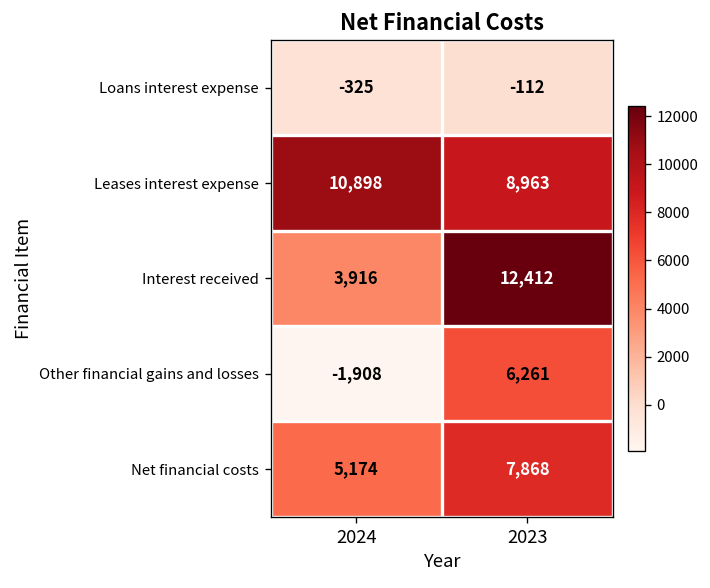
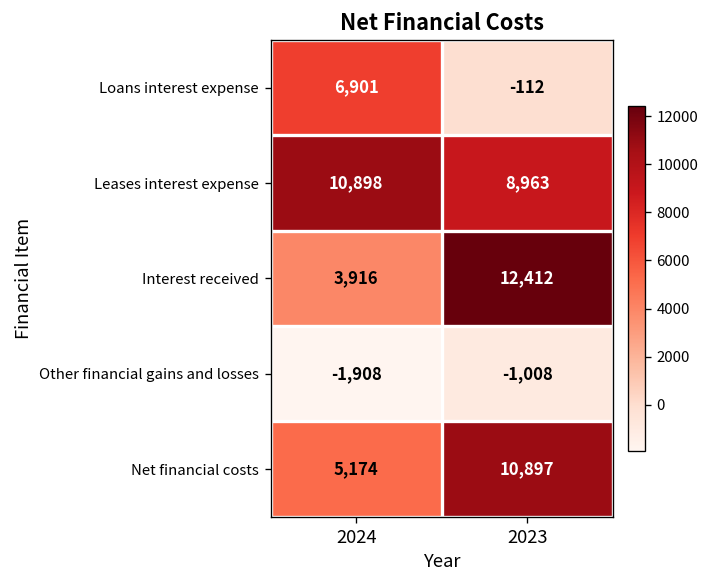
Loans interest expense, 2024: -325 -> 6,901
Other financial gains and losses, 2023: 6,261 -> -1,008
Net financial costs, 2023: 7,868 -> 10,897
